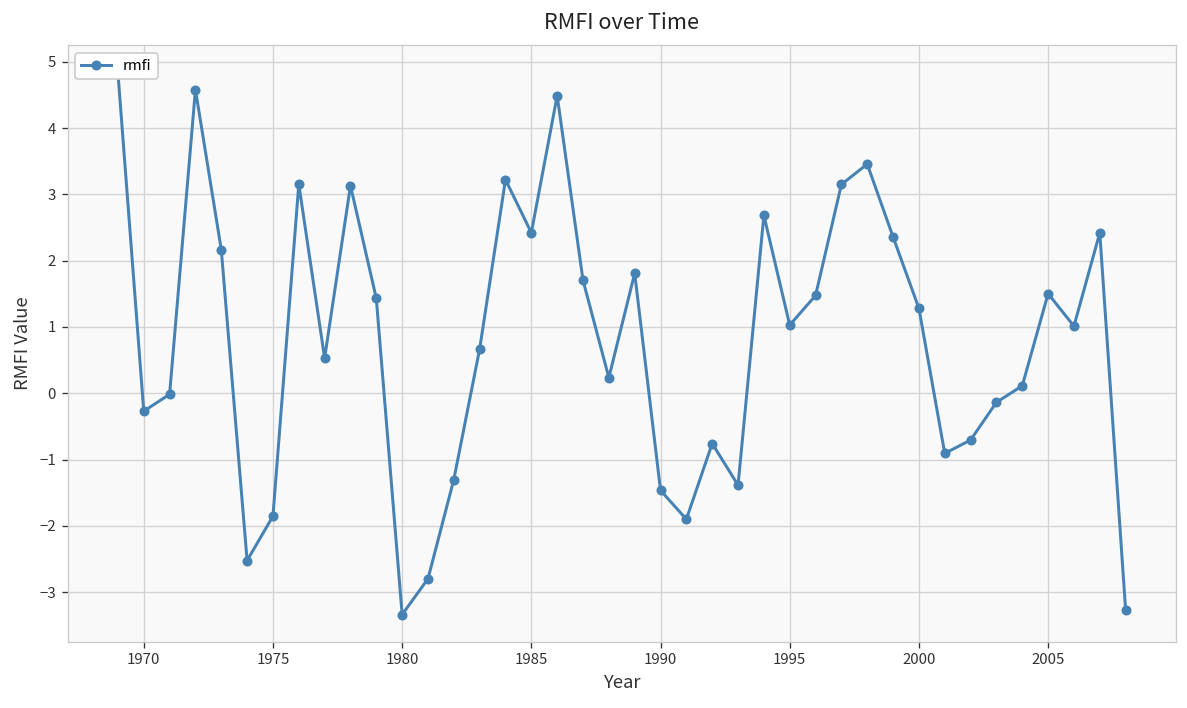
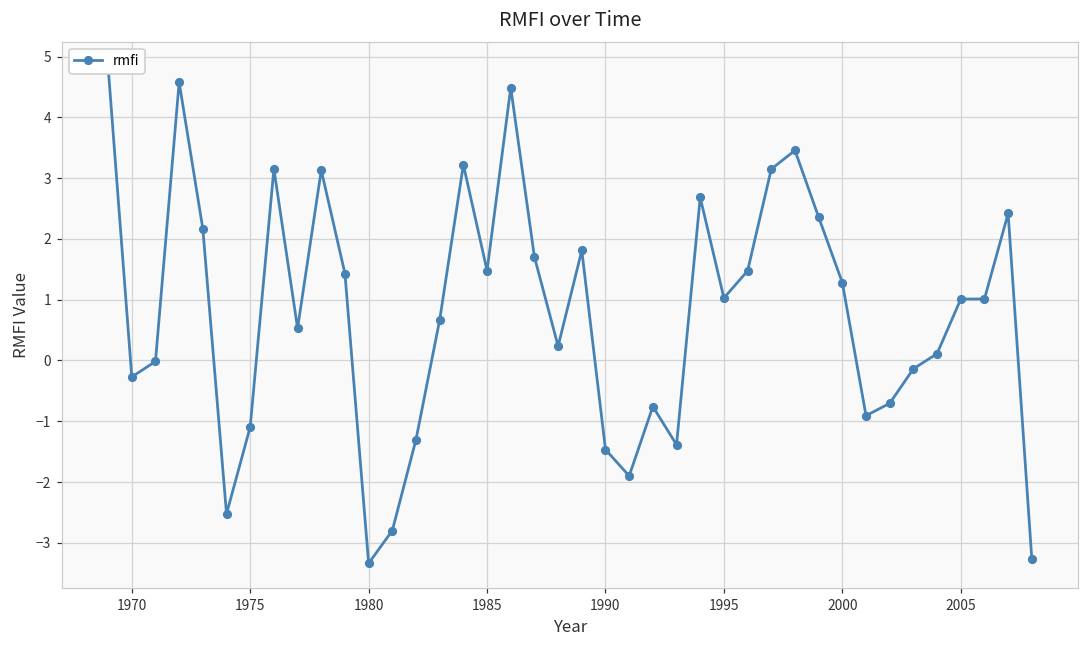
1975: -1.9 -> -1.1
1985: 2.4 -> 1.5
2005: 1.5 -> 1.0
